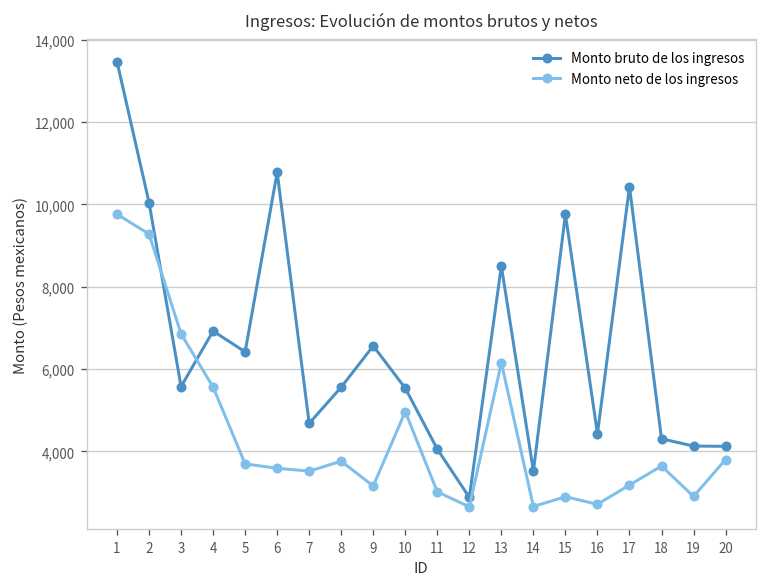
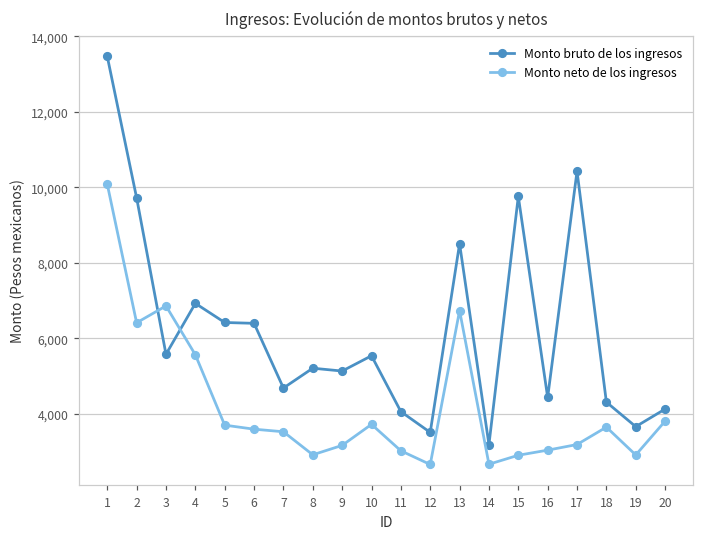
Monto neto de los ingresos, 1: 9,800 -> 10,100
Monto bruto de los ingresos, 2: 10,000 -> 9,700
Monto neto de los ingresos, 2: 9,300 -> 6,400
Monto bruto de los ingresos, 6: 10,800 -> 6,400
Monto bruto de los ingresos, 8: 5,600 -> 5,200
Monto neto de los ingresos, 8: 3,800 -> 2,900
Monto bruto de los ingresos, 9: 6,600 -> 5,100
Monto neto de los ingresos, 10: 5,000 -> 3,700
Monto bruto de los ingresos, 12: 2,900 -> 3,500
Monto neto de los ingresos, 13: 6,200 -> 6,700
Monto bruto de los ingresos, 14: 3,500 -> 3,200
Monto neto de los ingresos, 16: 2,700 -> 3,000
Monto bruto de los ingresos, 19: 4,100 -> 3,700
